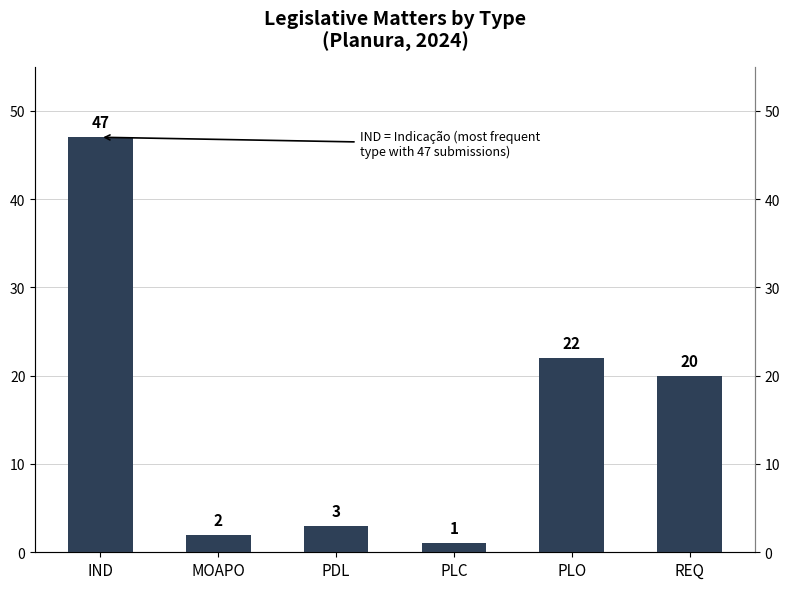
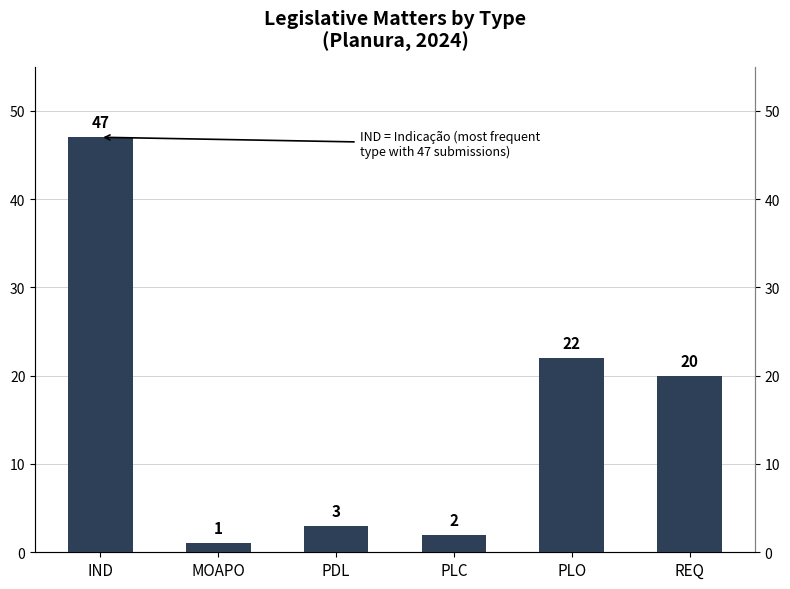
MOAPO: 2 -> 1
PLC: 1 -> 2
